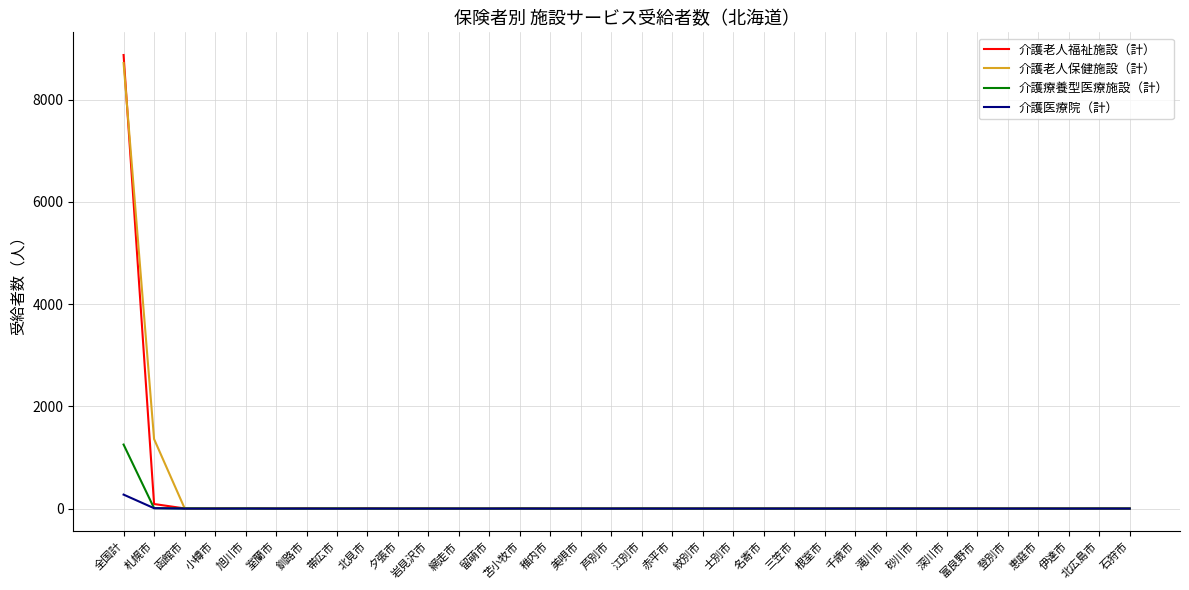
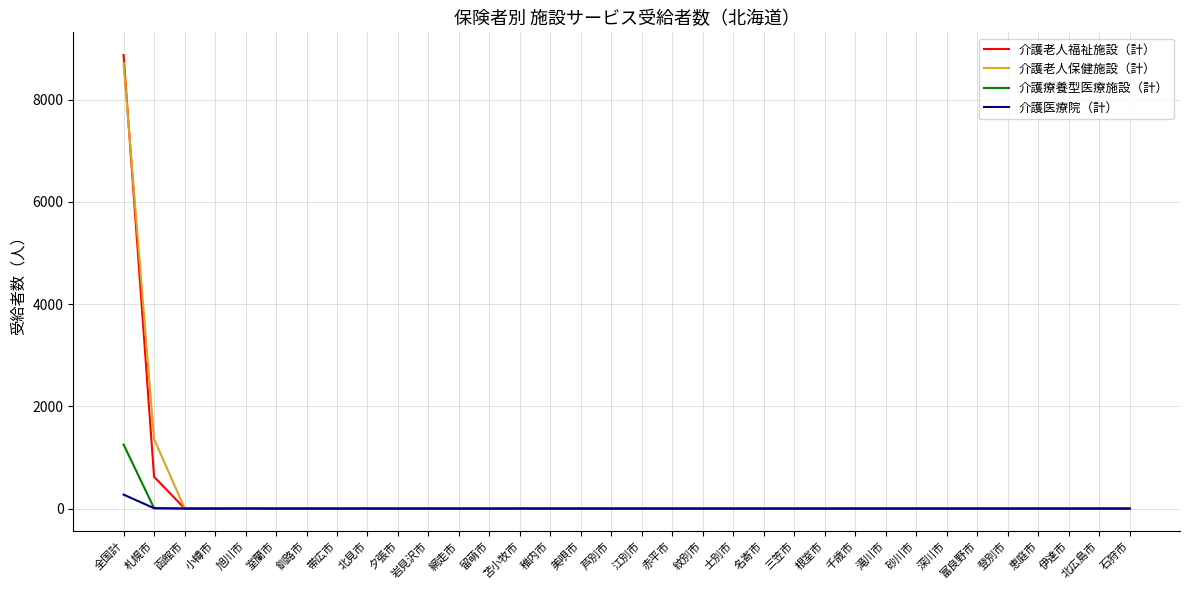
介護老人福祉施設（計）, 札幌市: 100 -> 600
